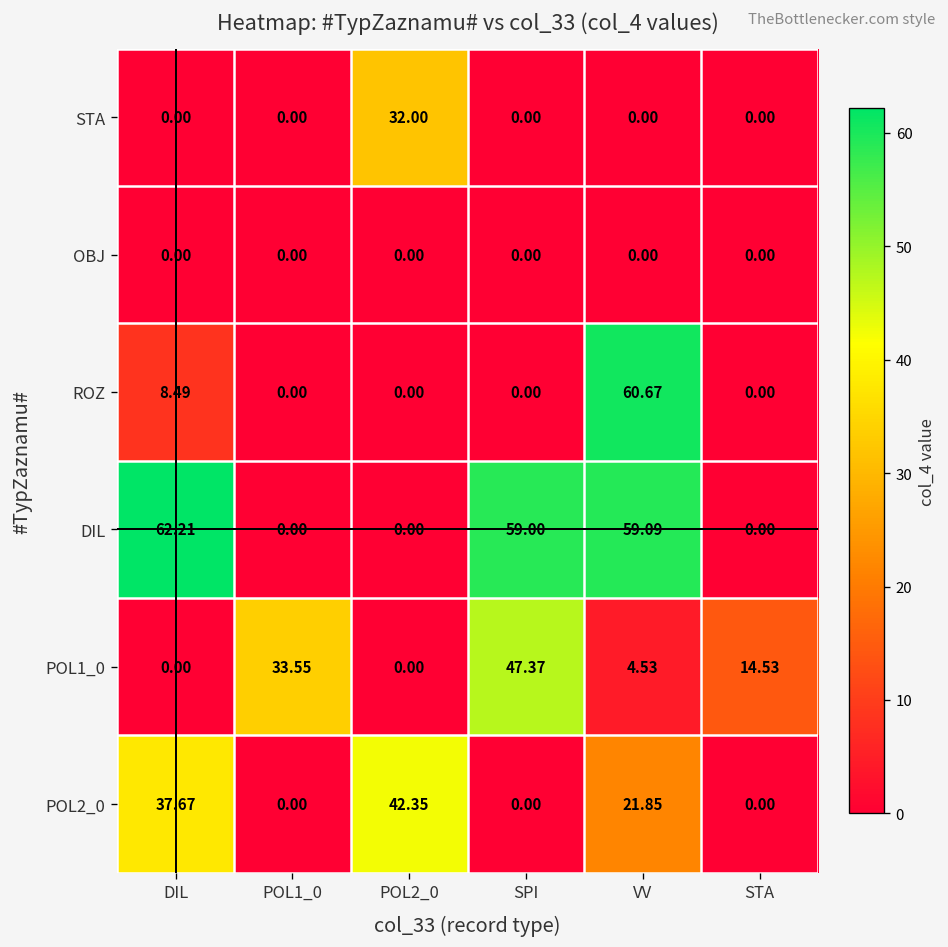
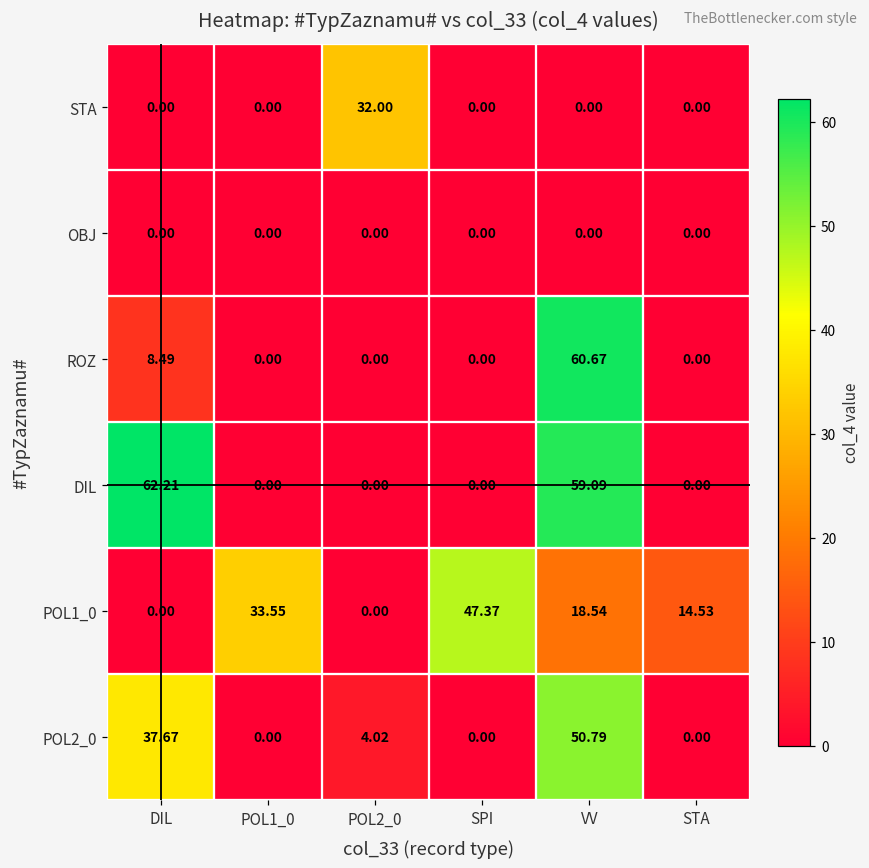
DIL, SPI: 59.00 -> 0.00
POL1_0, VV: 4.53 -> 18.54
POL2_0, POL2_0: 42.35 -> 4.02
POL2_0, VV: 21.85 -> 50.79
